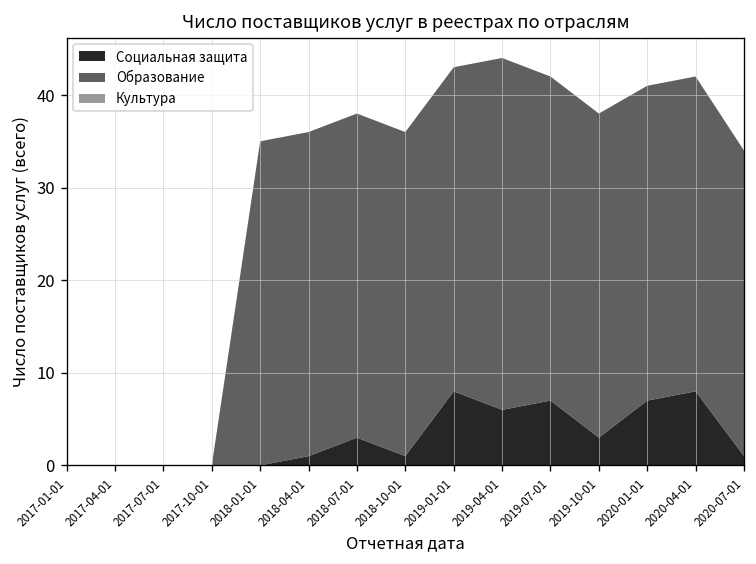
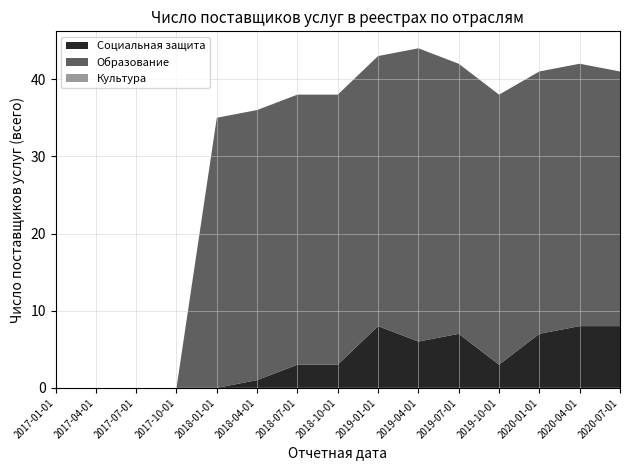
Социальная защита, 2018-10-01: 1 -> 3
Социальная защита, 2020-07-01: 1 -> 8
